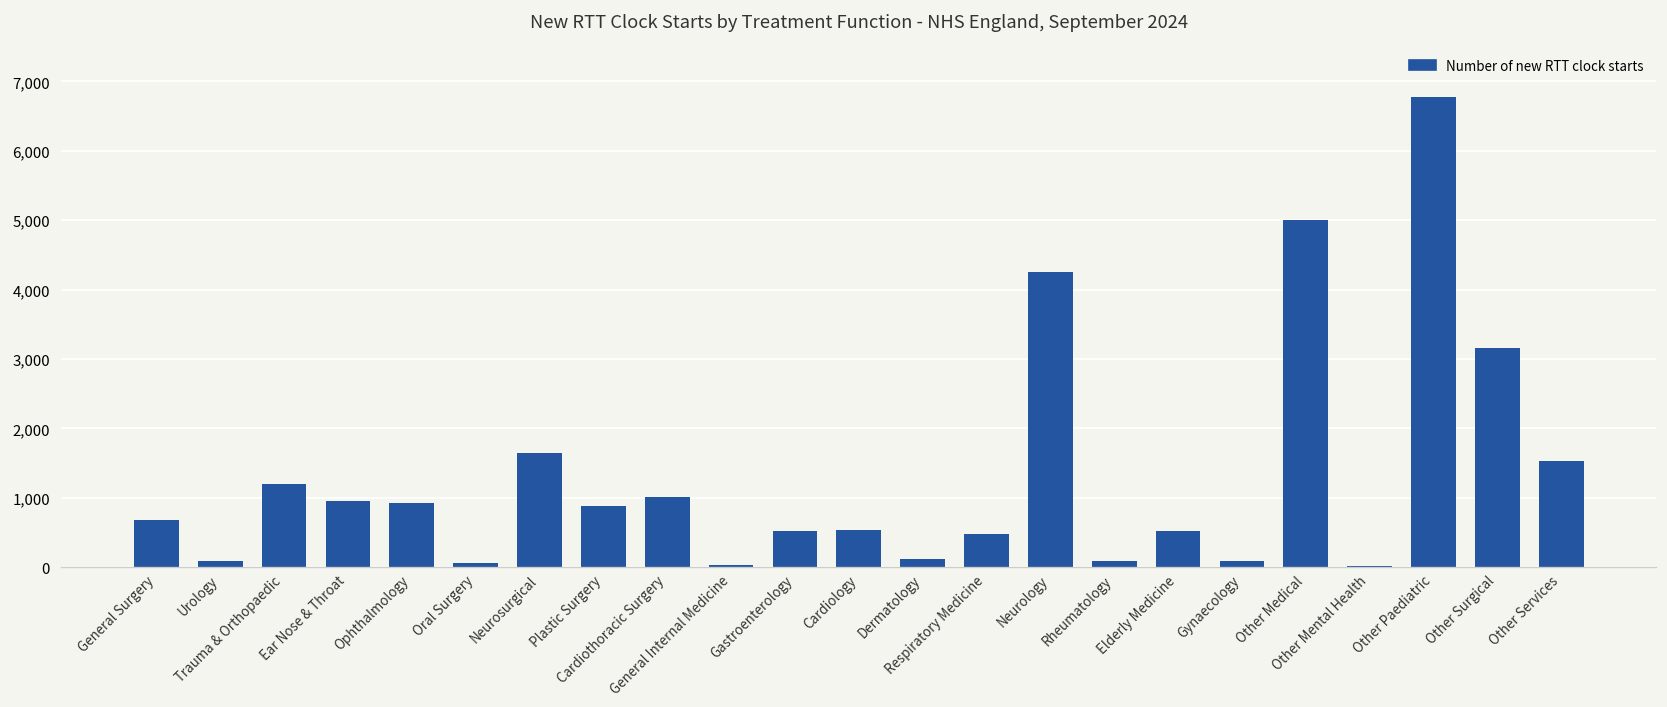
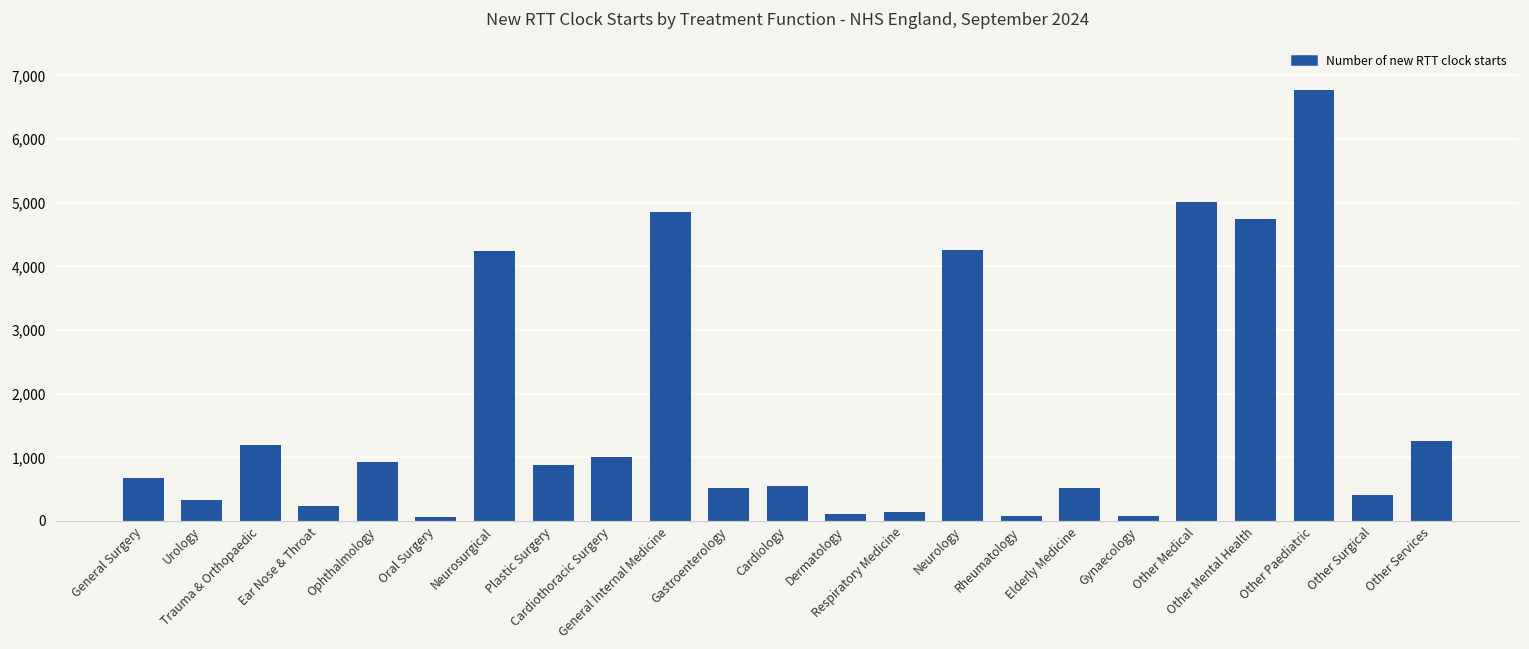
Urology: 100 -> 300
Ear Nose & Throat: 1,000 -> 200
Neurosurgical: 1,600 -> 4,200
General Internal Medicine: 0 -> 4,900
Respiratory Medicine: 500 -> 100
Other Mental Health: 0 -> 4,700
Other Surgical: 3,200 -> 400
Other Services: 1,500 -> 1,200
